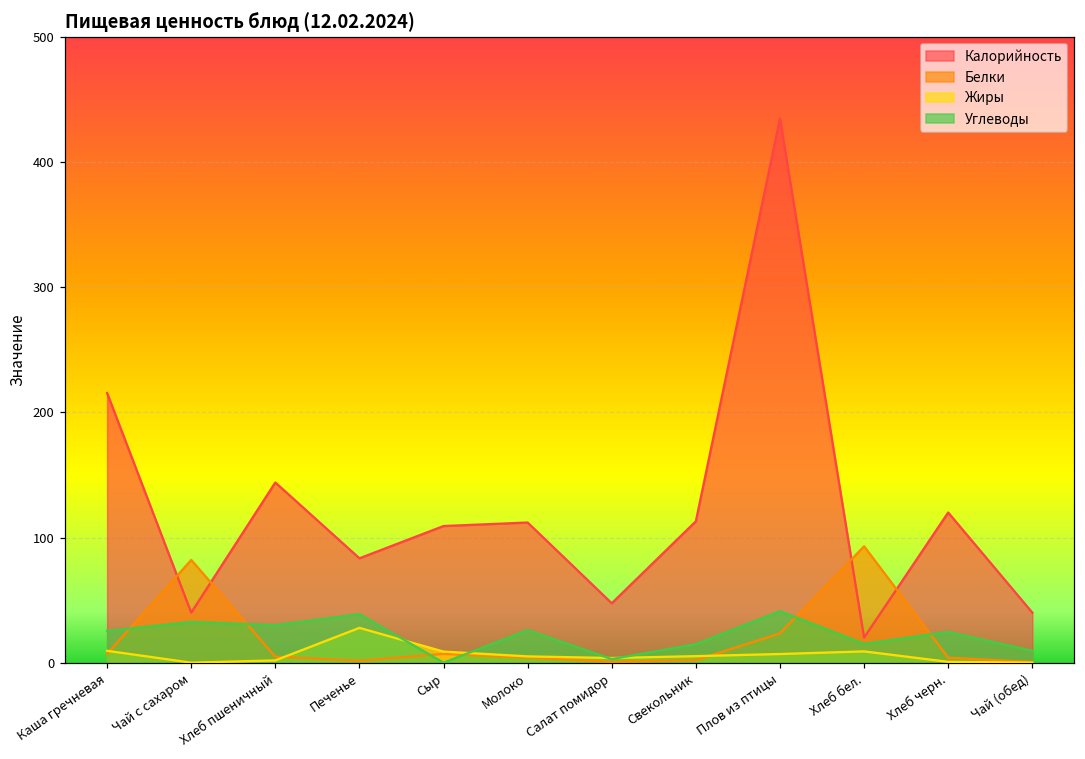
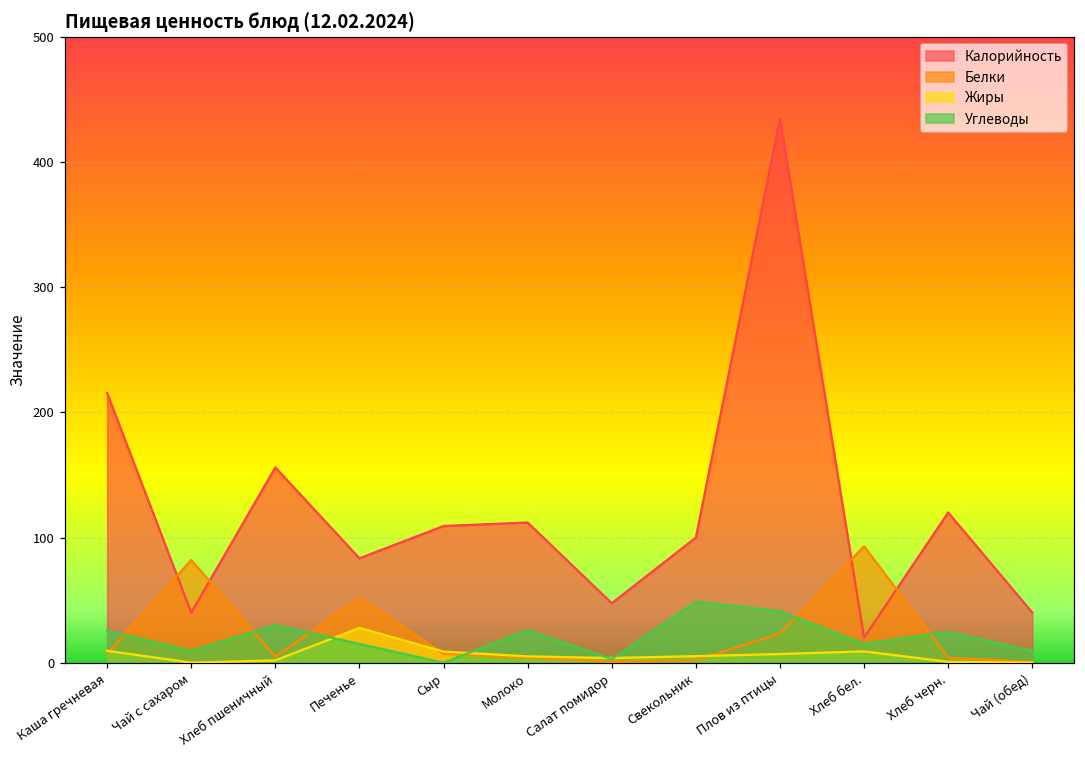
Углеводы, Чай с сахаром: 33 -> 9
Калорийность, Хлеб пшеничный: 144 -> 156
Белки, Печенье: 2 -> 52
Углеводы, Печенье: 39 -> 15
Калорийность, Свекольник: 113 -> 100
Углеводы, Свекольник: 15 -> 49
